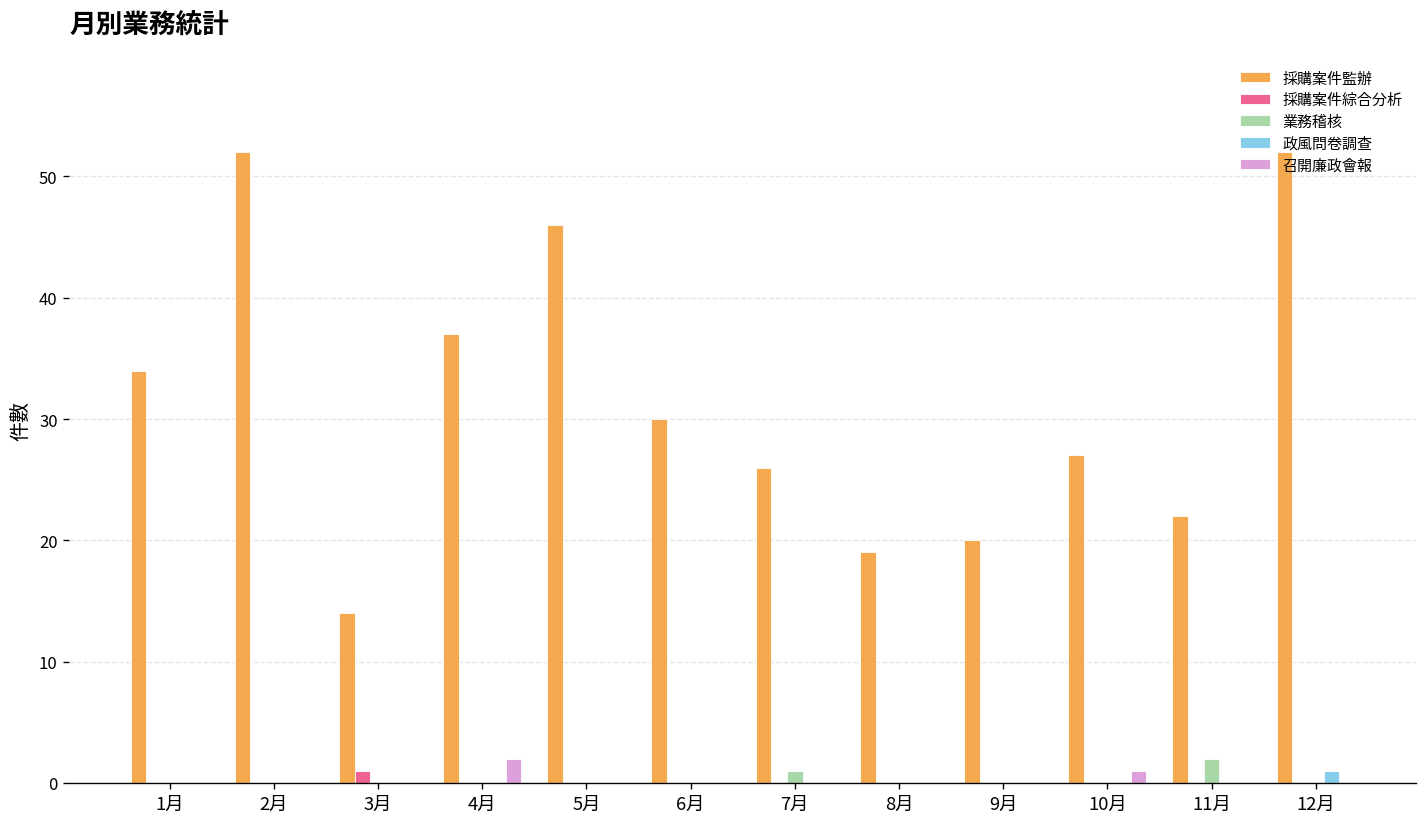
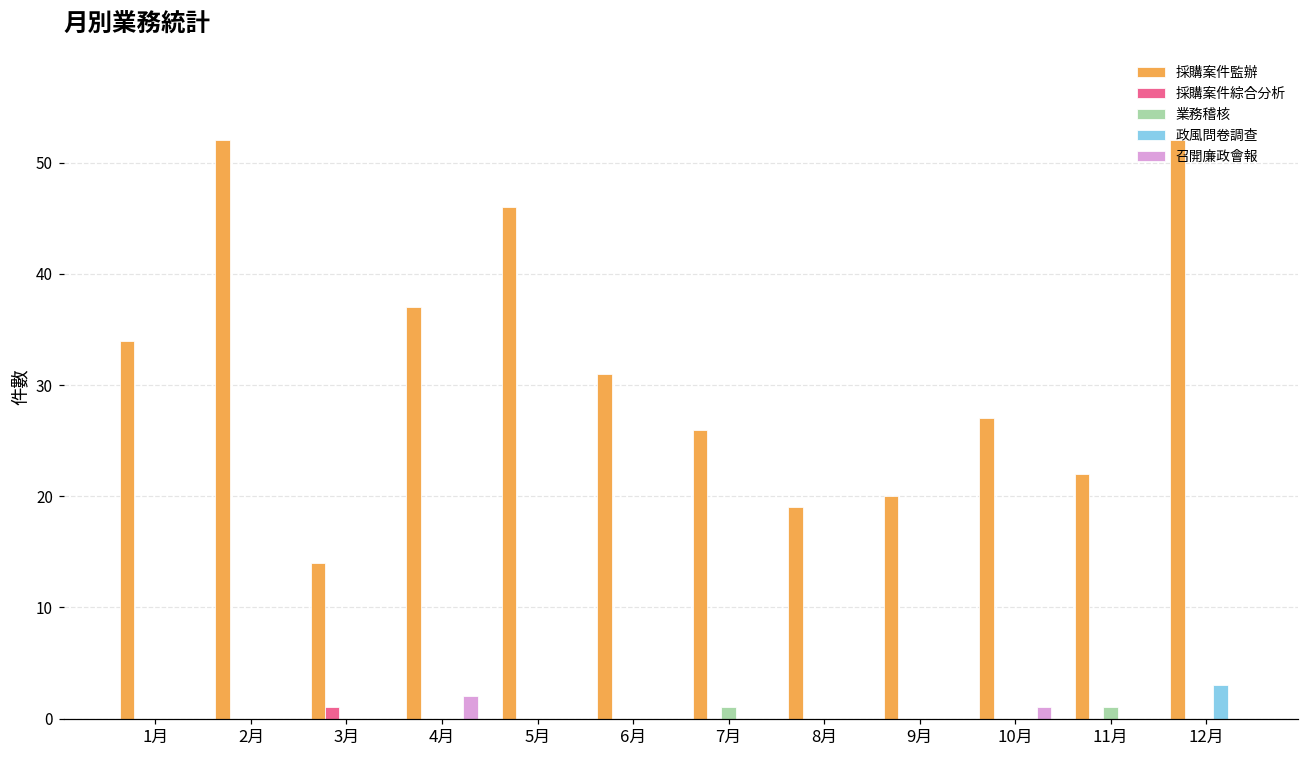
採購案件監辦, 6月: 30 -> 31
業務稽核, 11月: 2 -> 1
政風問卷調查, 12月: 1 -> 3
